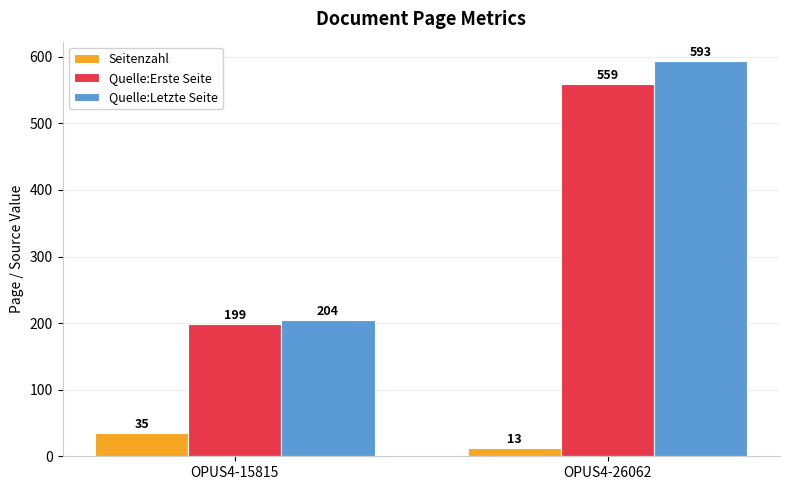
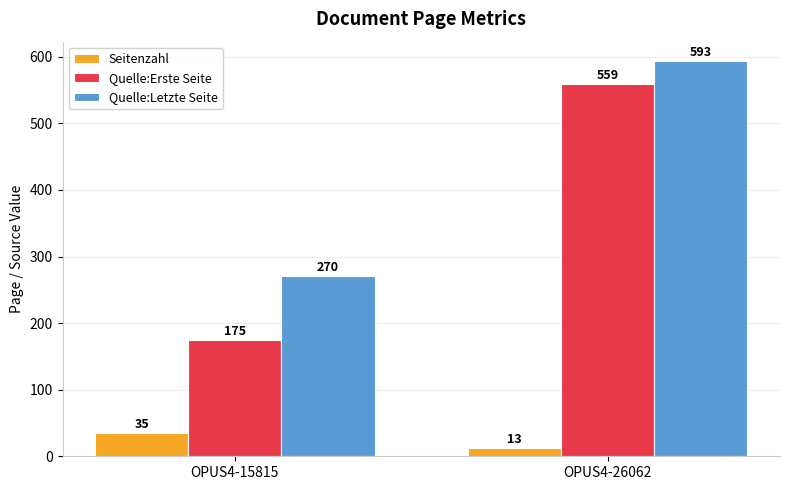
Quelle:Erste Seite, OPUS4-15815: 199 -> 175
Quelle:Letzte Seite, OPUS4-15815: 204 -> 270
